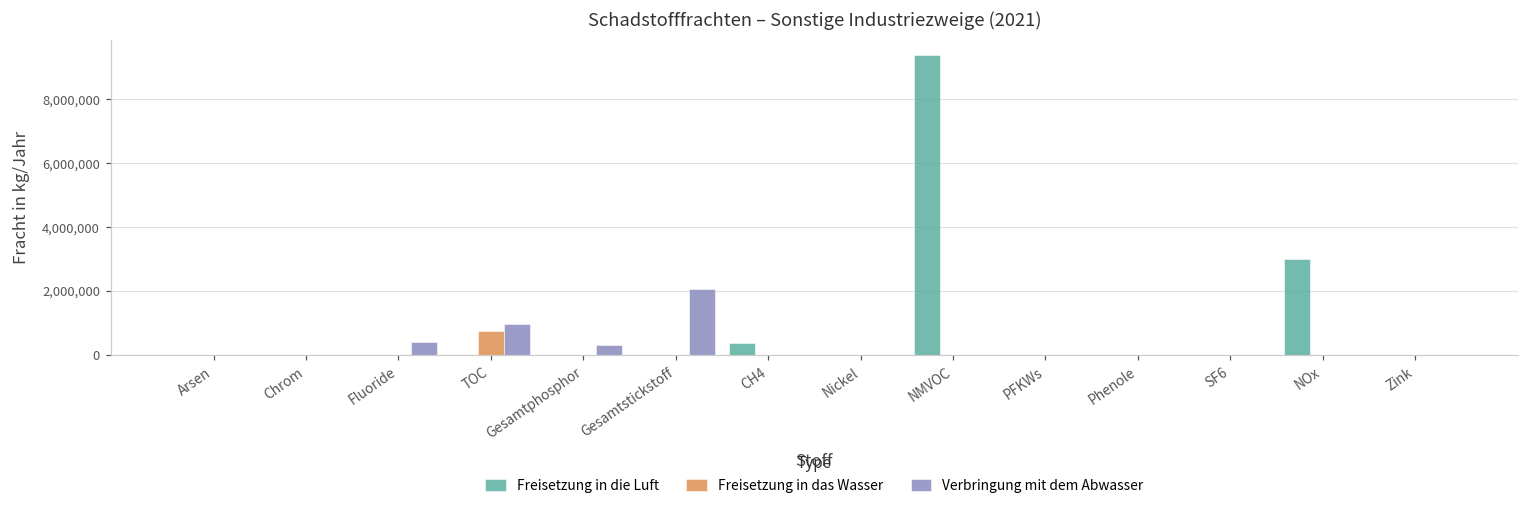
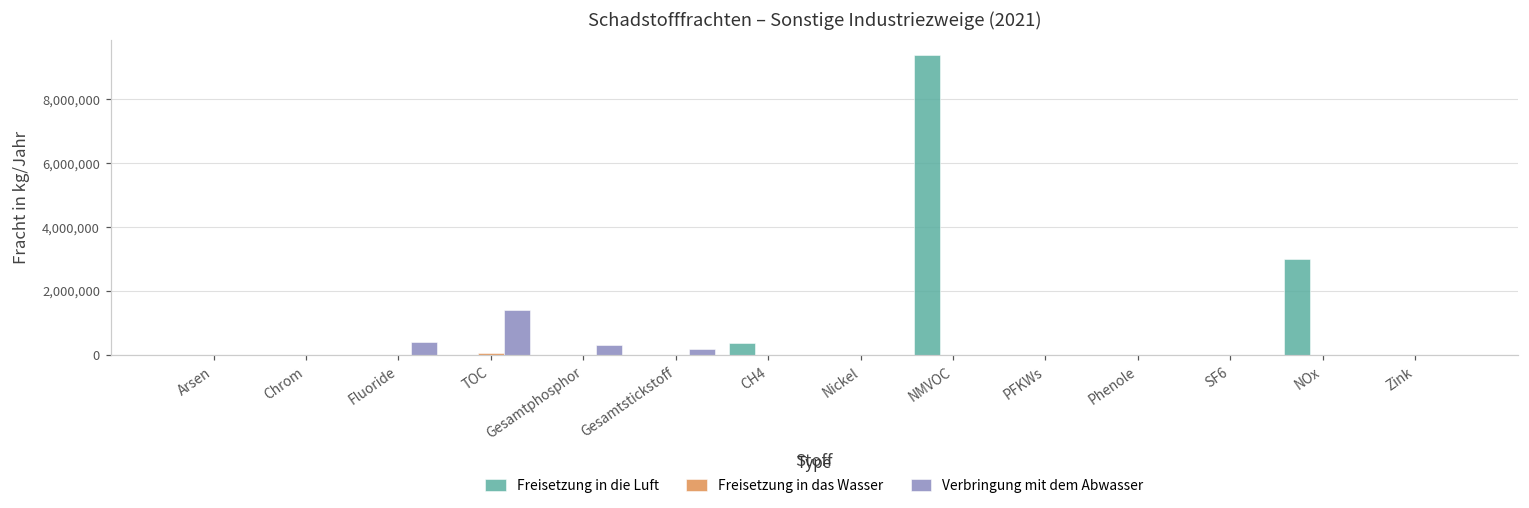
Freisetzung in das Wasser, TOC: 700,000 -> 100,000
Verbringung mit dem Abwasser, TOC: 1,000,000 -> 1,400,000
Verbringung mit dem Abwasser, Gesamtstickstoff: 2,000,000 -> 200,000
